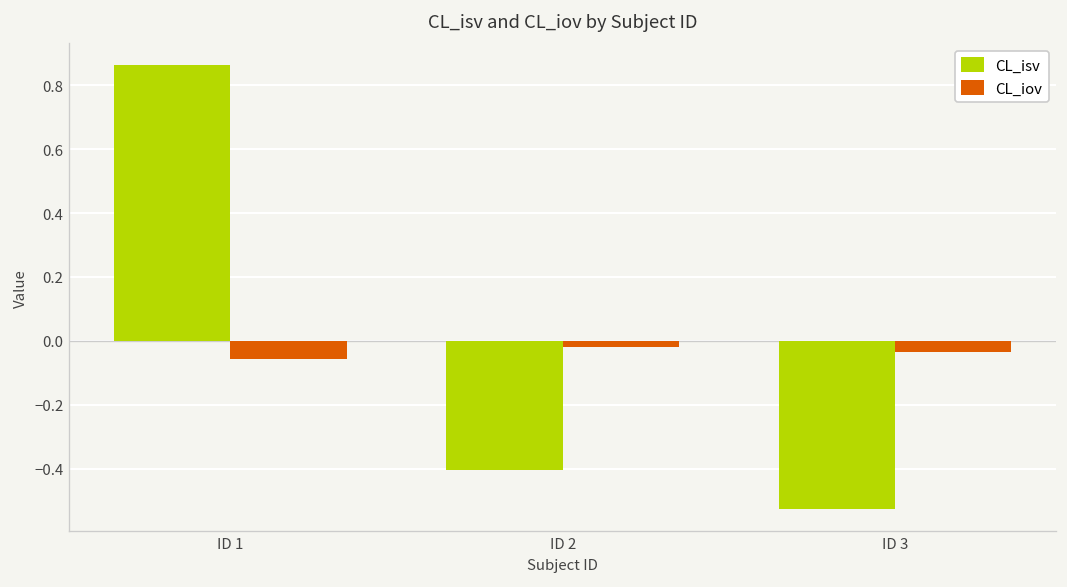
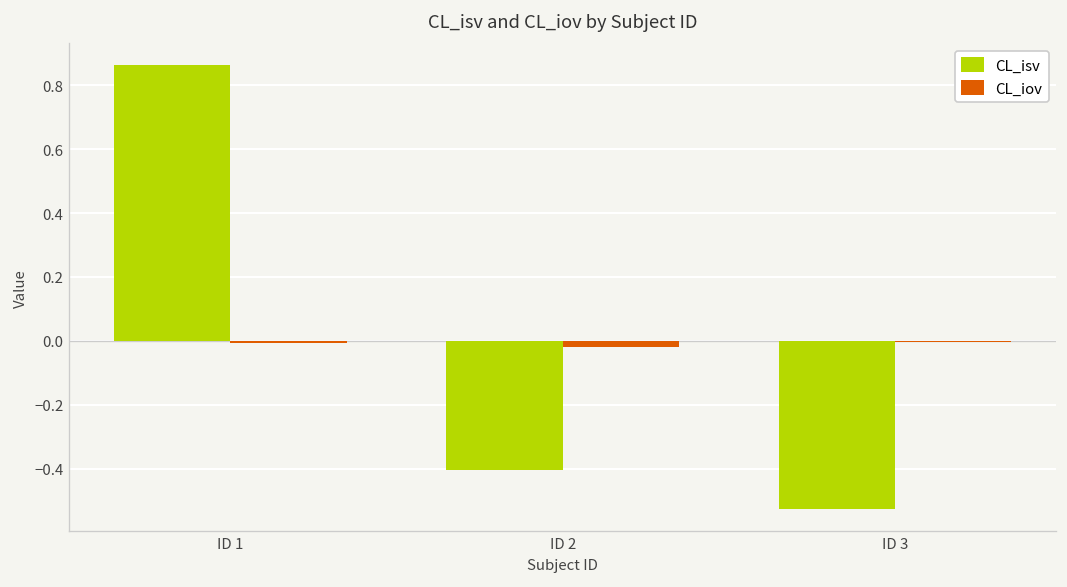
CL_iov, ID 1: -0.06 -> -0.01
CL_iov, ID 3: -0.03 -> 0.00
